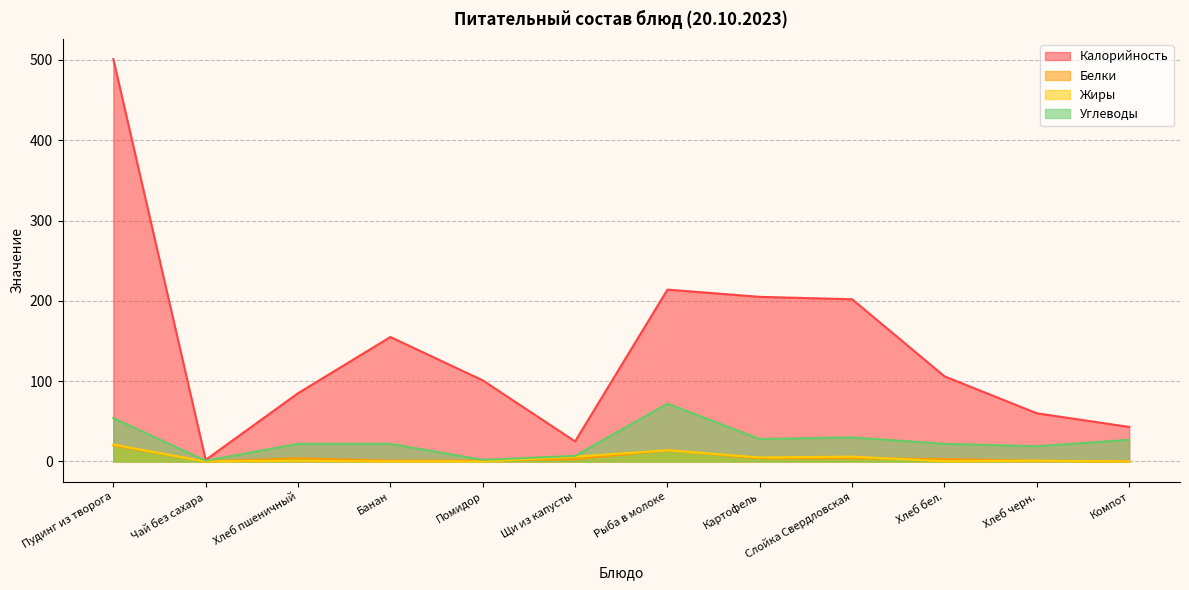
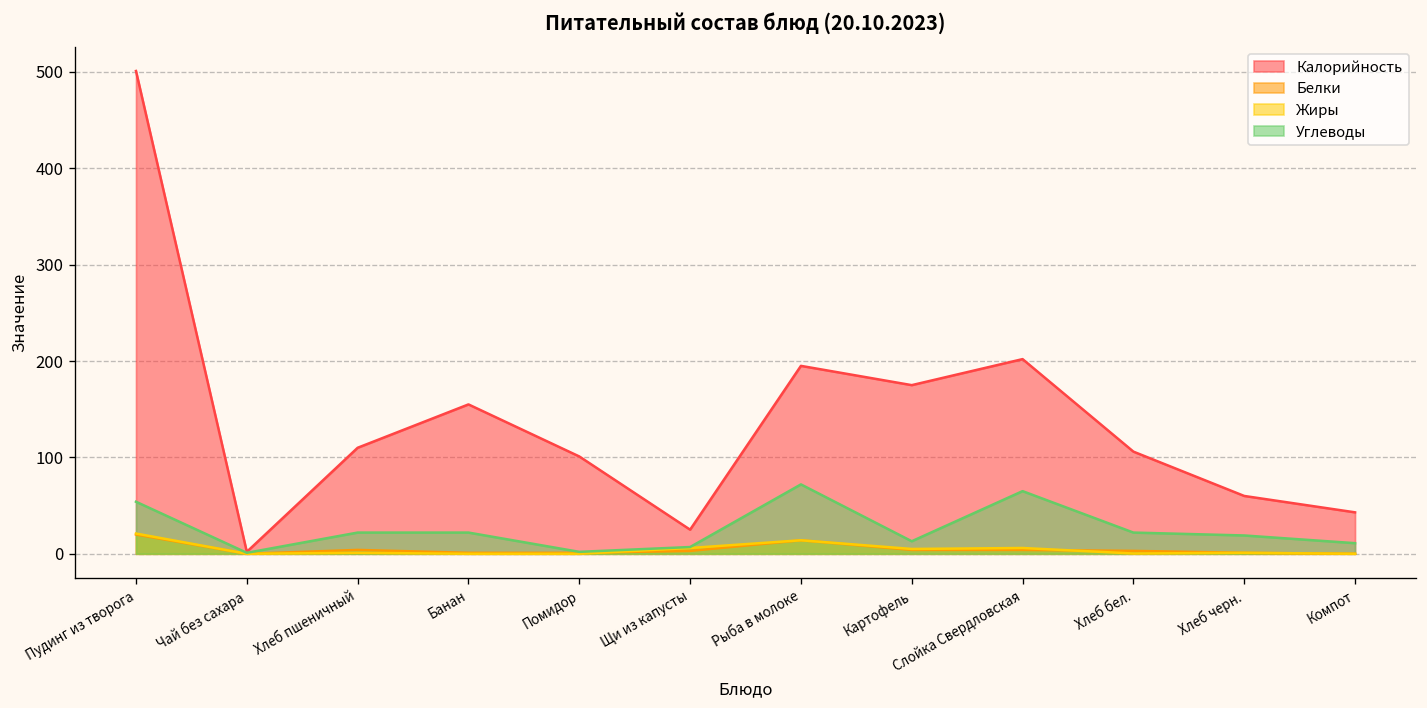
Калорийность, Хлеб пшеничный: 90 -> 110
Калорийность, Рыба в молоке: 210 -> 200
Калорийность, Картофель: 210 -> 180
Углеводы, Картофель: 30 -> 10
Углеводы, Слойка Свердловская: 30 -> 70
Углеводы, Компот: 30 -> 10
